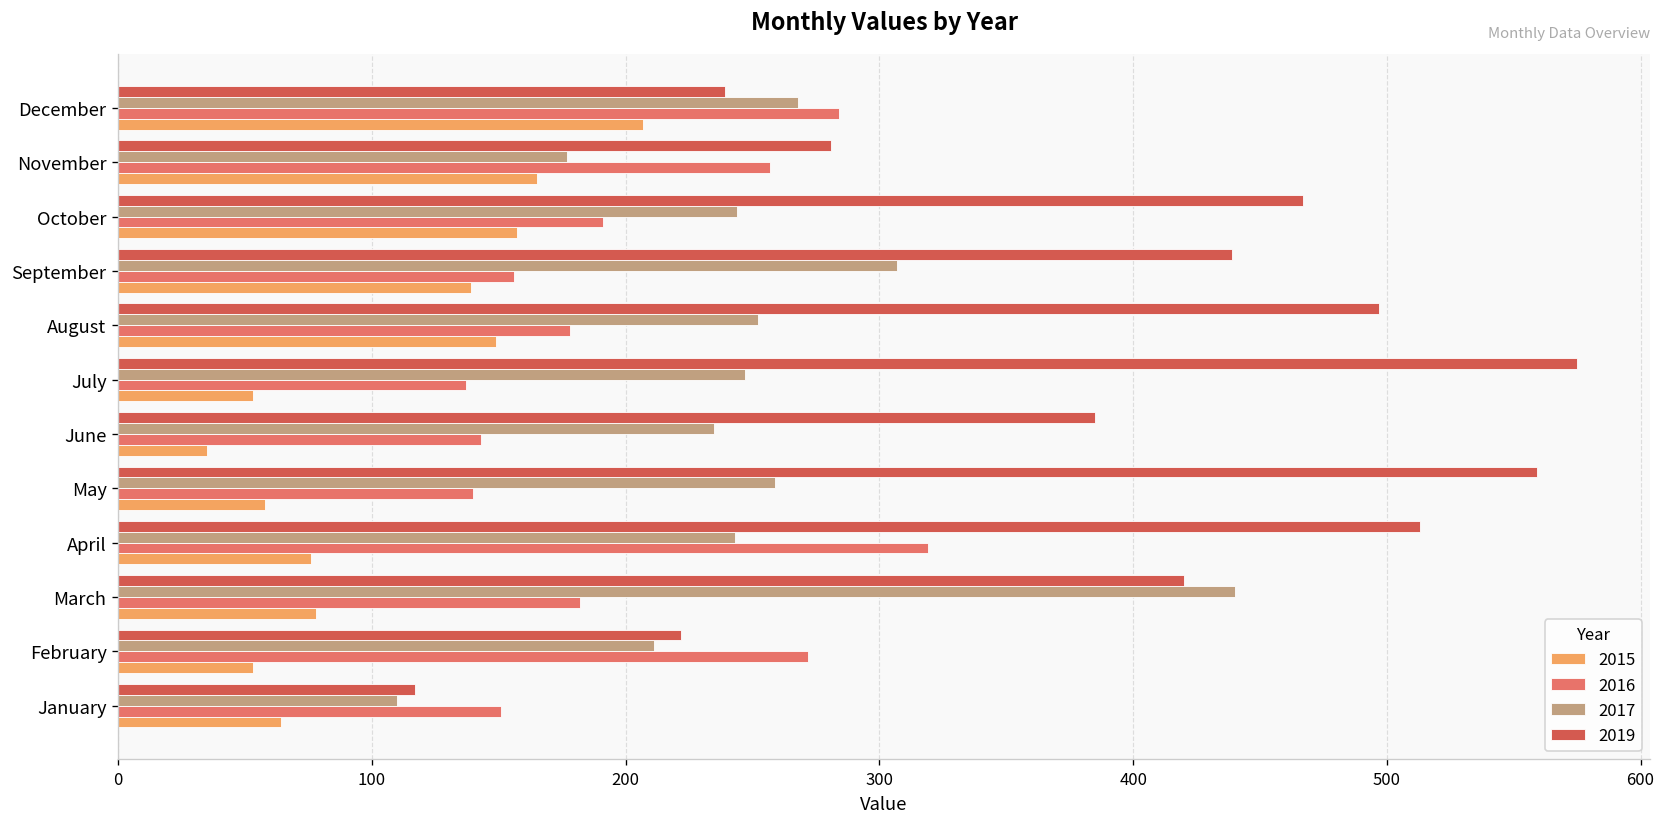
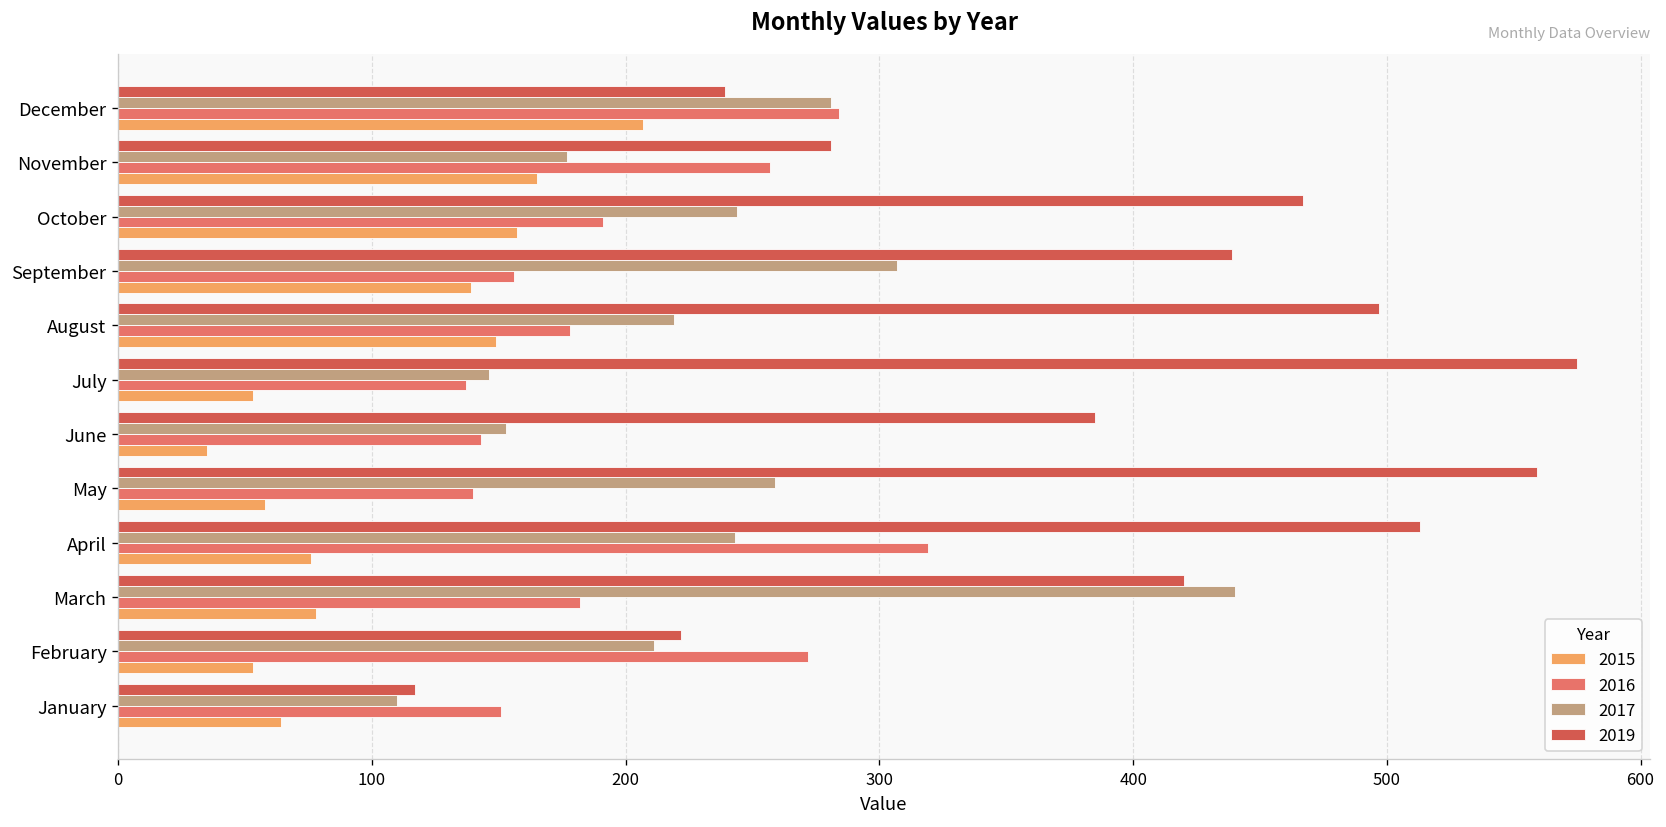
2017, December: 268 -> 281
2017, August: 252 -> 219
2017, July: 247 -> 146
2017, June: 235 -> 153
